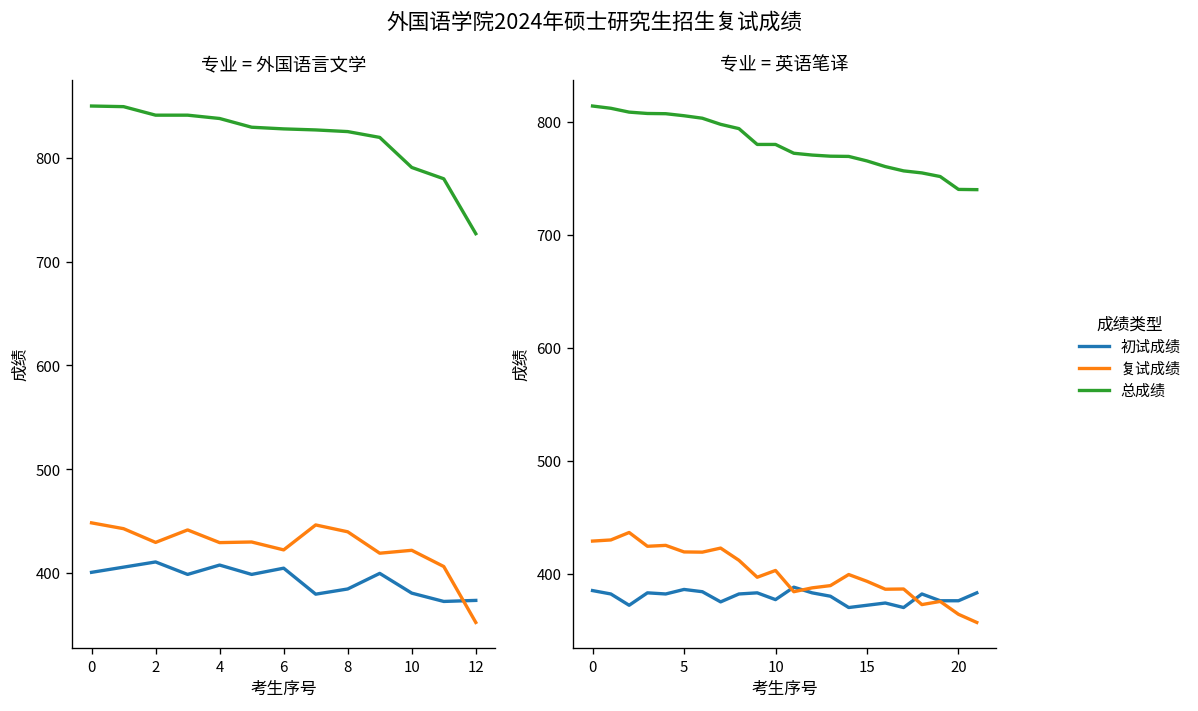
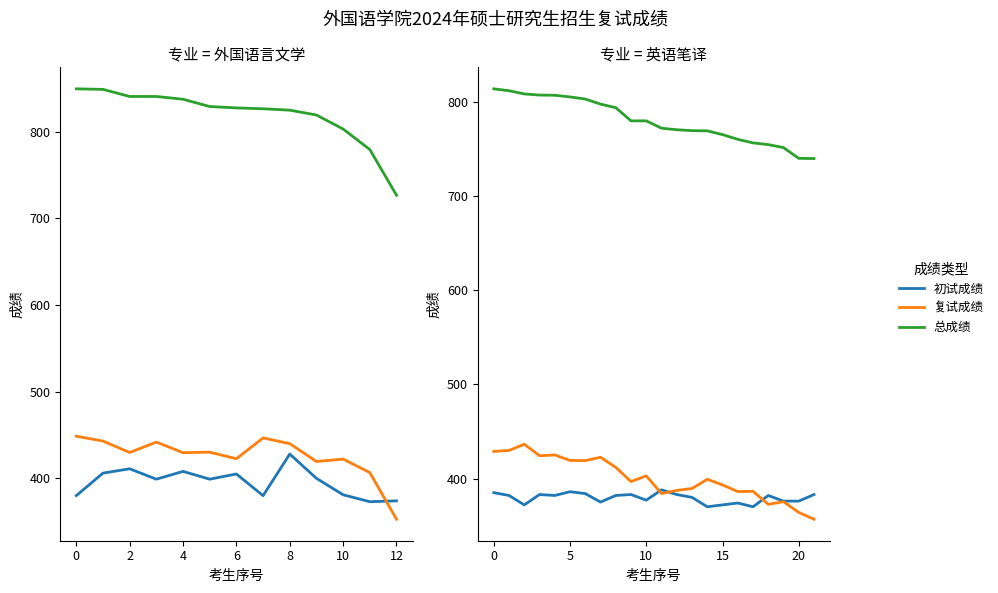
专业 = 外国语言文学, 初试成绩, 0: 400 -> 380
专业 = 外国语言文学, 初试成绩, 8: 390 -> 430
专业 = 外国语言文学, 总成绩, 10: 790 -> 800
